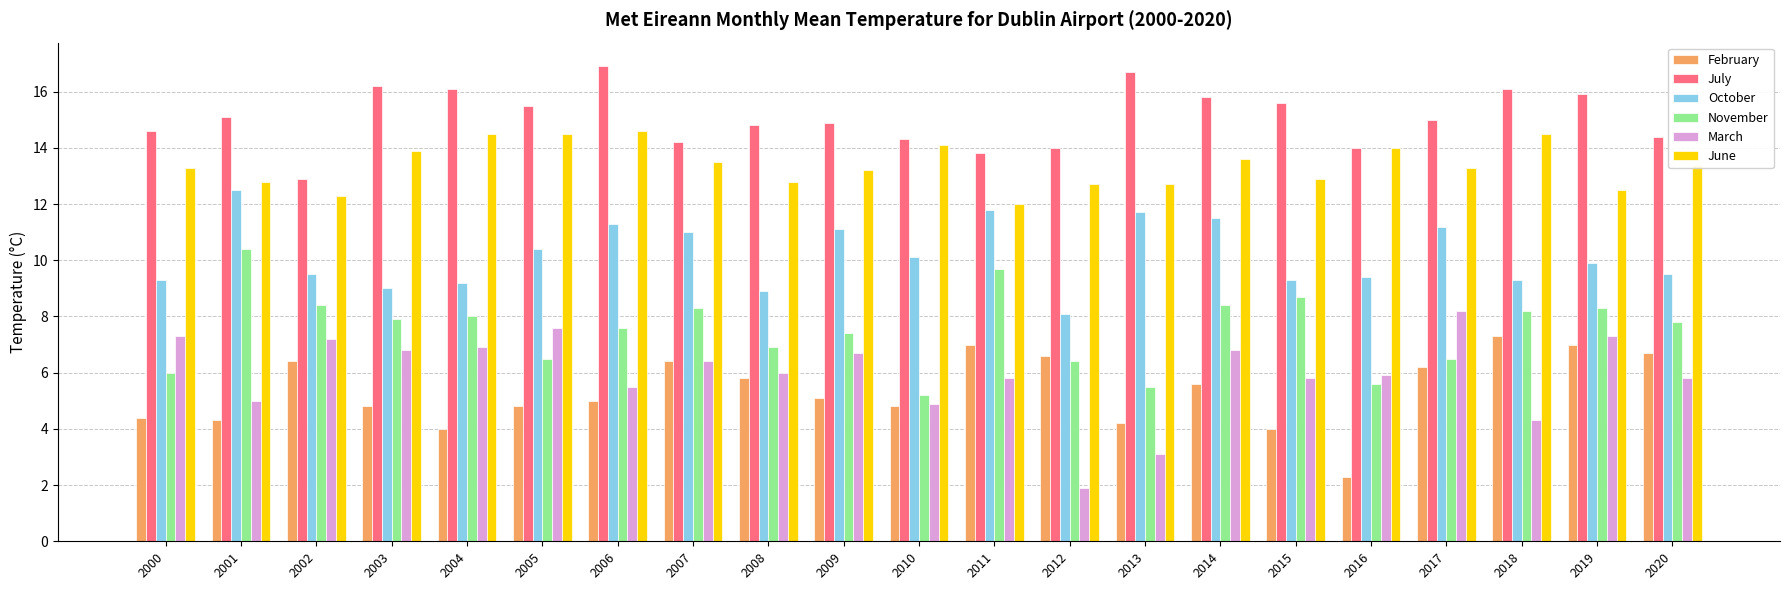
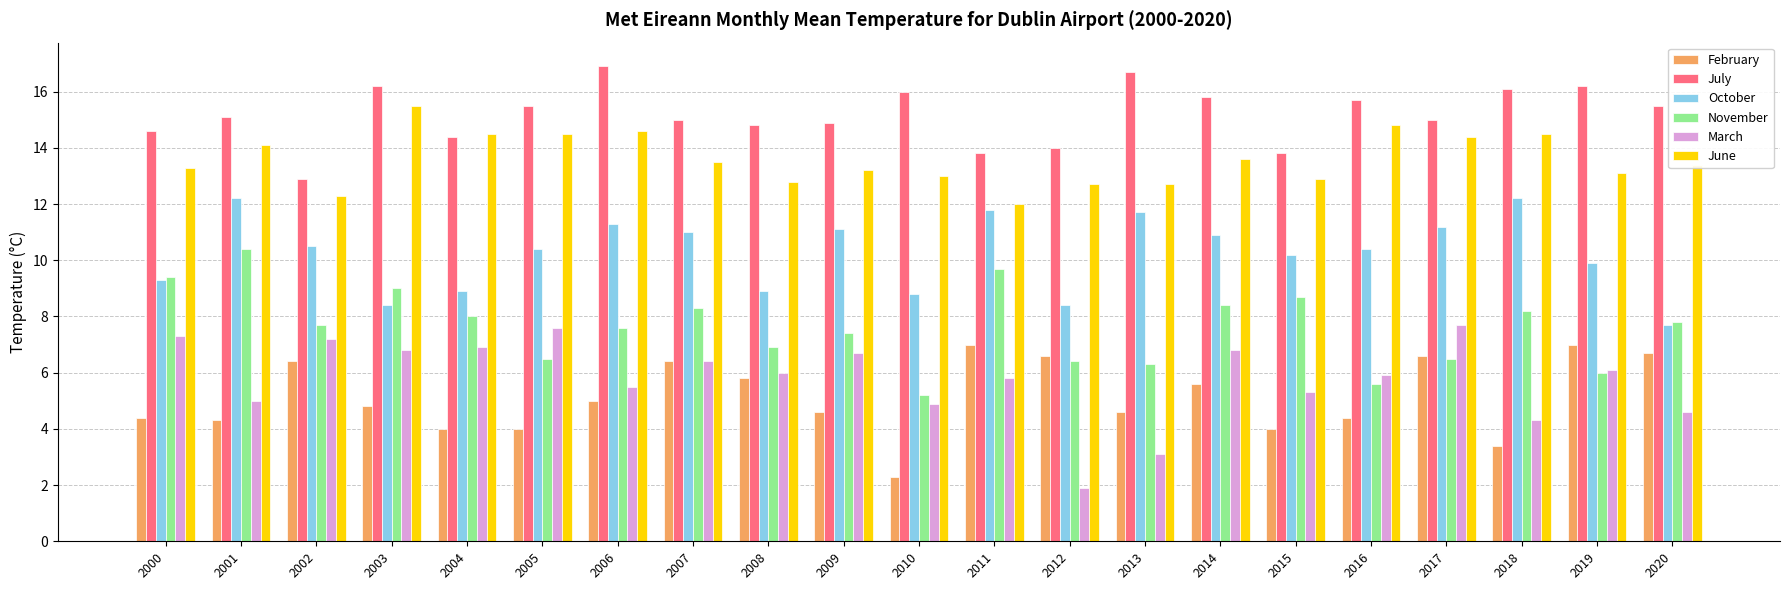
November, 2000: 6.0 -> 9.4
October, 2001: 12.5 -> 12.2
June, 2001: 12.8 -> 14.1
October, 2002: 9.5 -> 10.5
November, 2002: 8.4 -> 7.7
October, 2003: 9.0 -> 8.4
November, 2003: 7.9 -> 9.0
June, 2003: 13.9 -> 15.5
July, 2004: 16.1 -> 14.4
October, 2004: 9.2 -> 8.9
February, 2005: 4.8 -> 4.0
July, 2007: 14.2 -> 15.0
February, 2009: 5.1 -> 4.6
February, 2010: 4.8 -> 2.3
July, 2010: 14.3 -> 16.0
October, 2010: 10.1 -> 8.8
June, 2010: 14.1 -> 13.0
October, 2012: 8.1 -> 8.4
February, 2013: 4.2 -> 4.6
November, 2013: 5.5 -> 6.3
October, 2014: 11.5 -> 10.9
July, 2015: 15.6 -> 13.8
October, 2015: 9.3 -> 10.2
March, 2015: 5.8 -> 5.3
February, 2016: 2.3 -> 4.4
July, 2016: 14.0 -> 15.7
October, 2016: 9.4 -> 10.4
June, 2016: 14.0 -> 14.8
February, 2017: 6.2 -> 6.6
March, 2017: 8.2 -> 7.7
June, 2017: 13.3 -> 14.4
February, 2018: 7.3 -> 3.4
October, 2018: 9.3 -> 12.2
July, 2019: 15.9 -> 16.2
November, 2019: 8.3 -> 6.0
March, 2019: 7.3 -> 6.1
June, 2019: 12.5 -> 13.1
July, 2020: 14.4 -> 15.5
October, 2020: 9.5 -> 7.7
March, 2020: 5.8 -> 4.6
